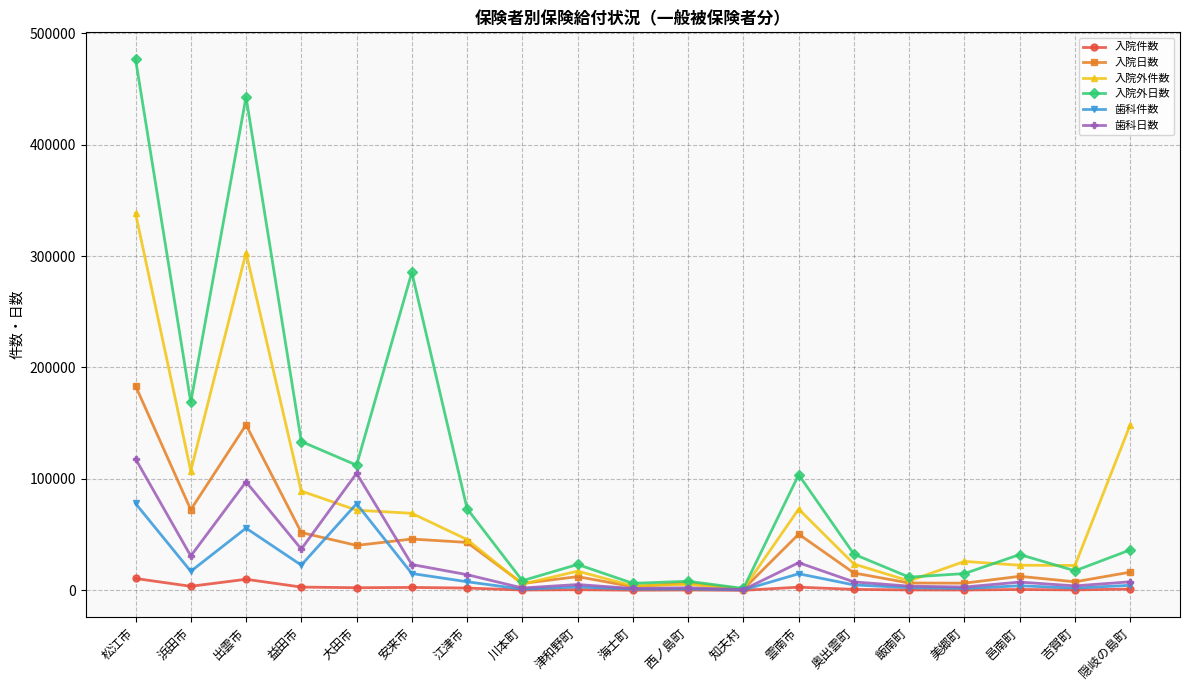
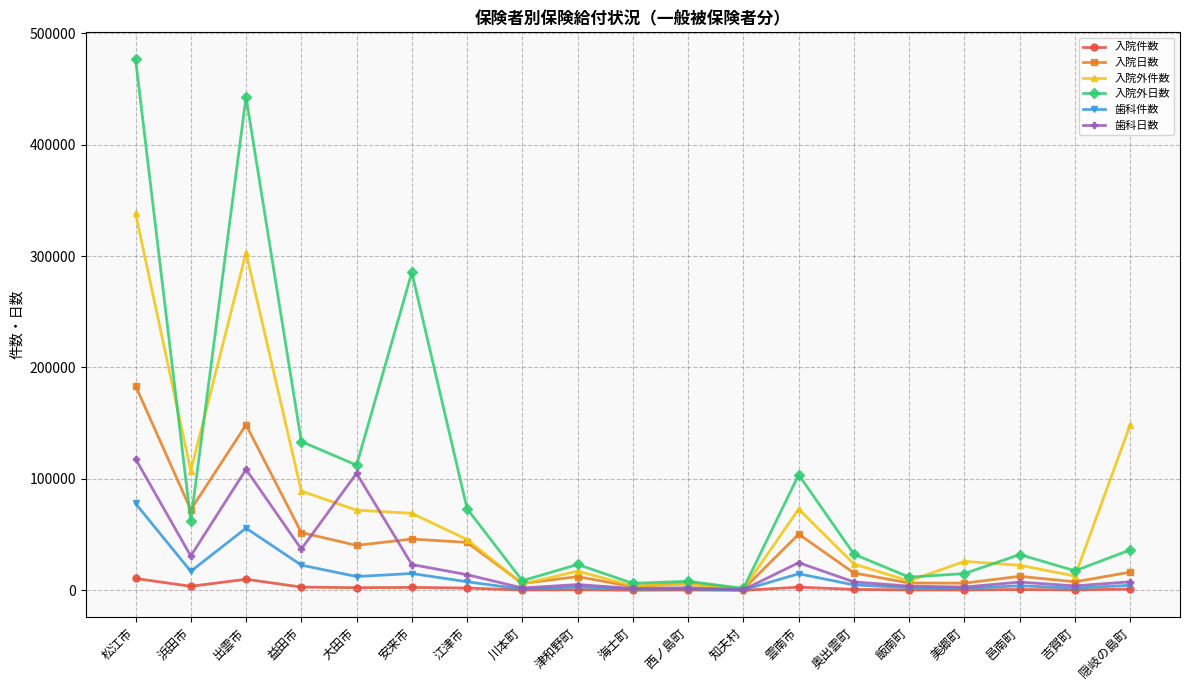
入院外日数, 浜田市: 169000 -> 62000
歯科日数, 出雲市: 97000 -> 109000
歯科件数, 大田市: 78000 -> 12000
入院外件数, 吉賀町: 22000 -> 13000
